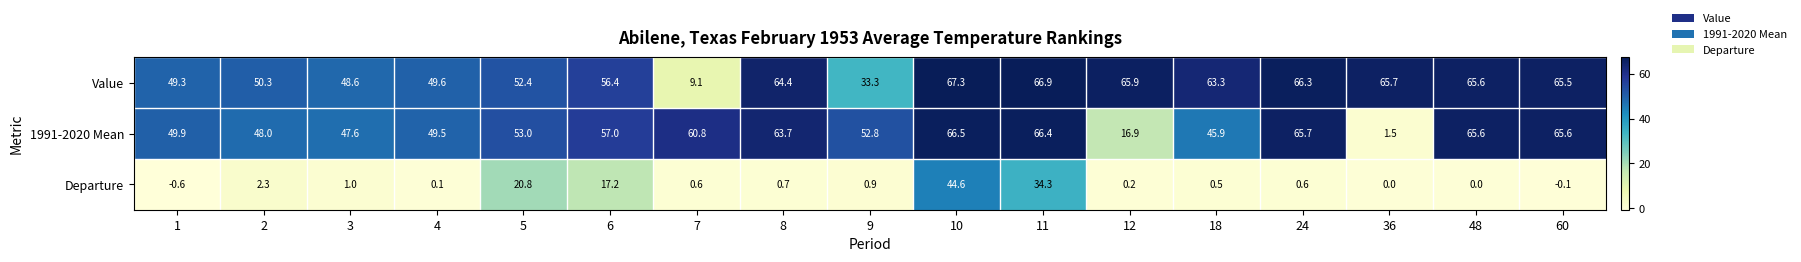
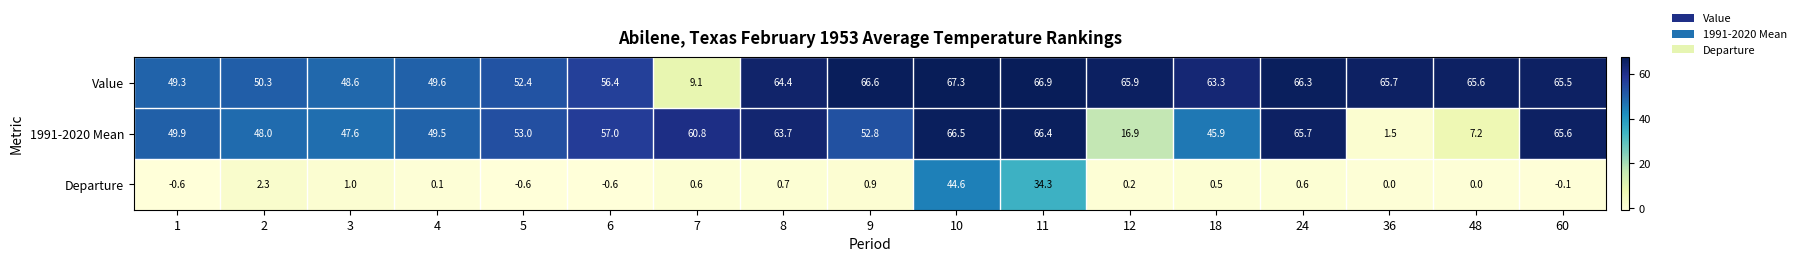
Value, 9: 33.3 -> 66.6
1991-2020 Mean, 48: 65.6 -> 7.2
Departure, 5: 20.8 -> -0.6
Departure, 6: 17.2 -> -0.6
